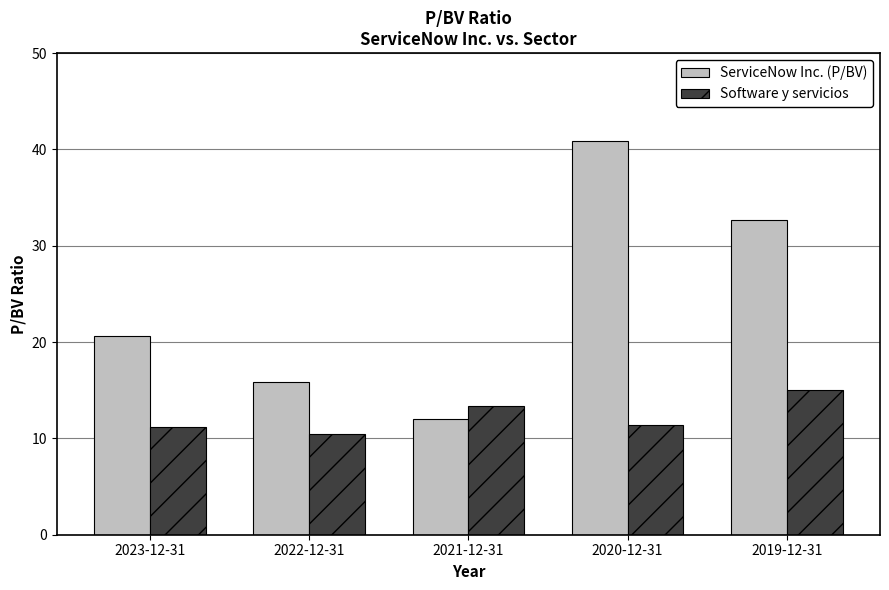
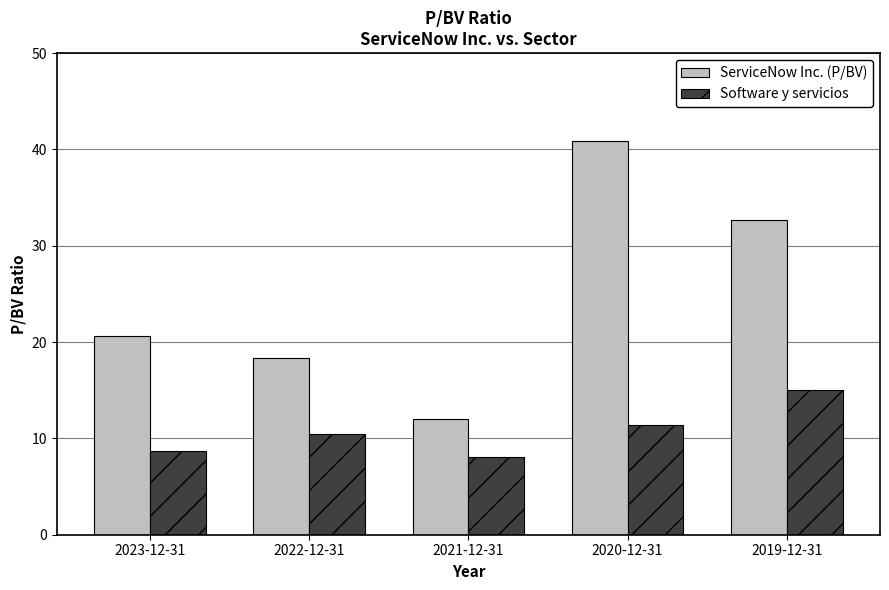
Software y servicios, 2023-12-31: 11 -> 9
ServiceNow Inc. (P/BV), 2022-12-31: 16 -> 18
Software y servicios, 2021-12-31: 13 -> 8
